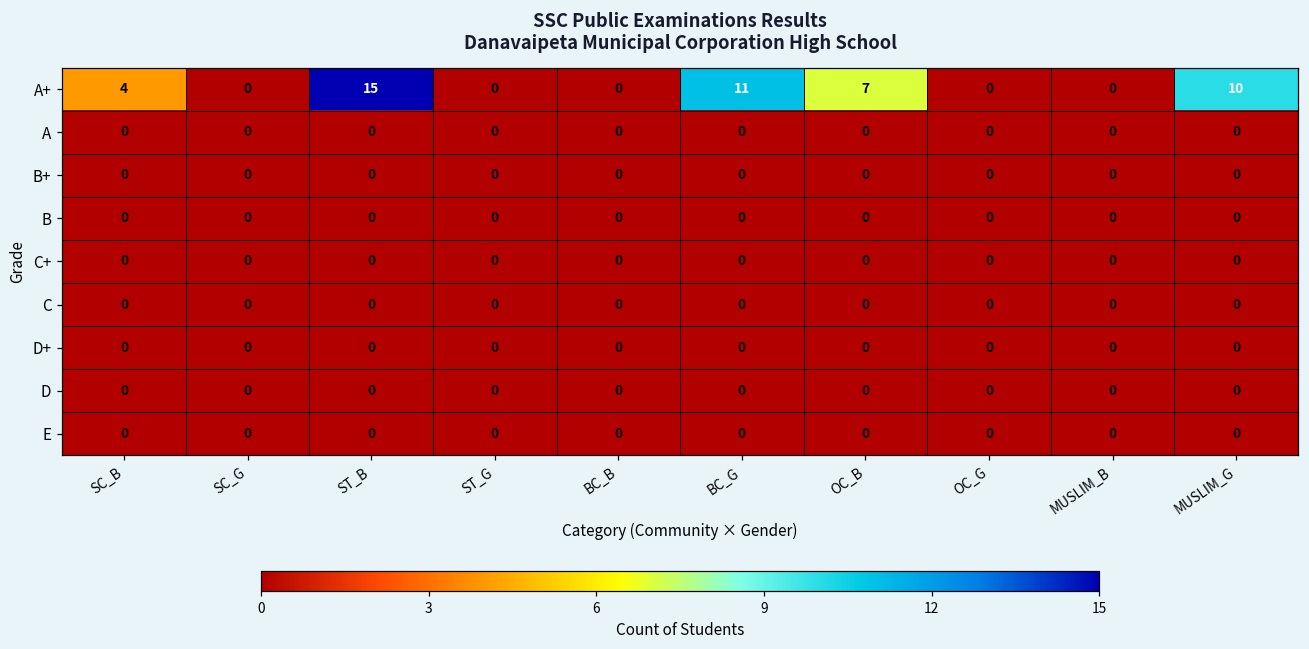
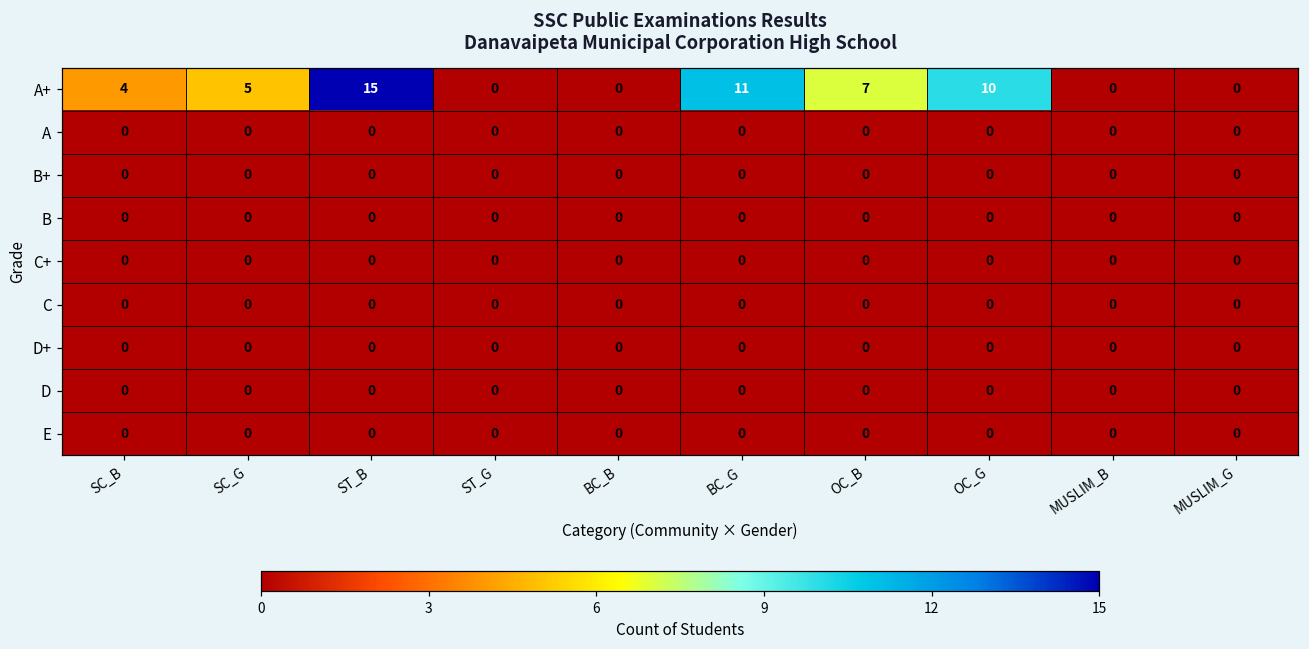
A+, SC_G: 0 -> 5
A+, OC_G: 0 -> 10
A+, MUSLIM_G: 10 -> 0
